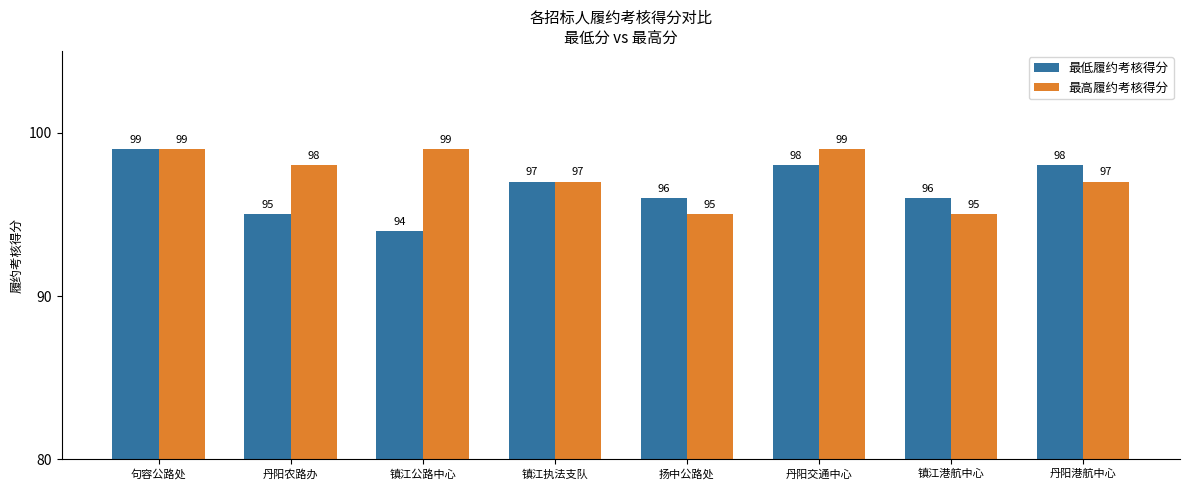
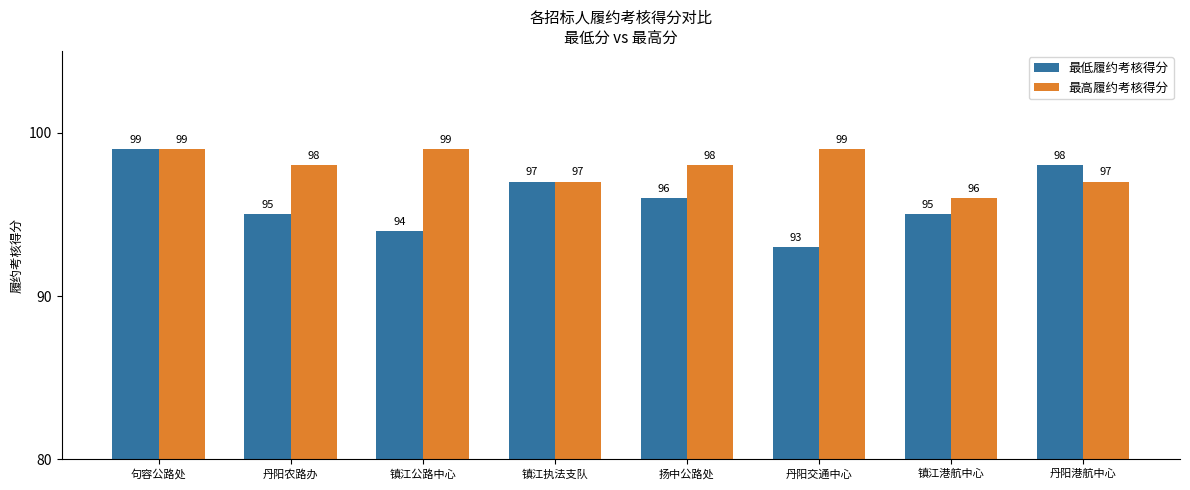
最高履约考核得分, 扬中公路处: 95 -> 98
最低履约考核得分, 丹阳交通中心: 98 -> 93
最低履约考核得分, 镇江港航中心: 96 -> 95
最高履约考核得分, 镇江港航中心: 95 -> 96
